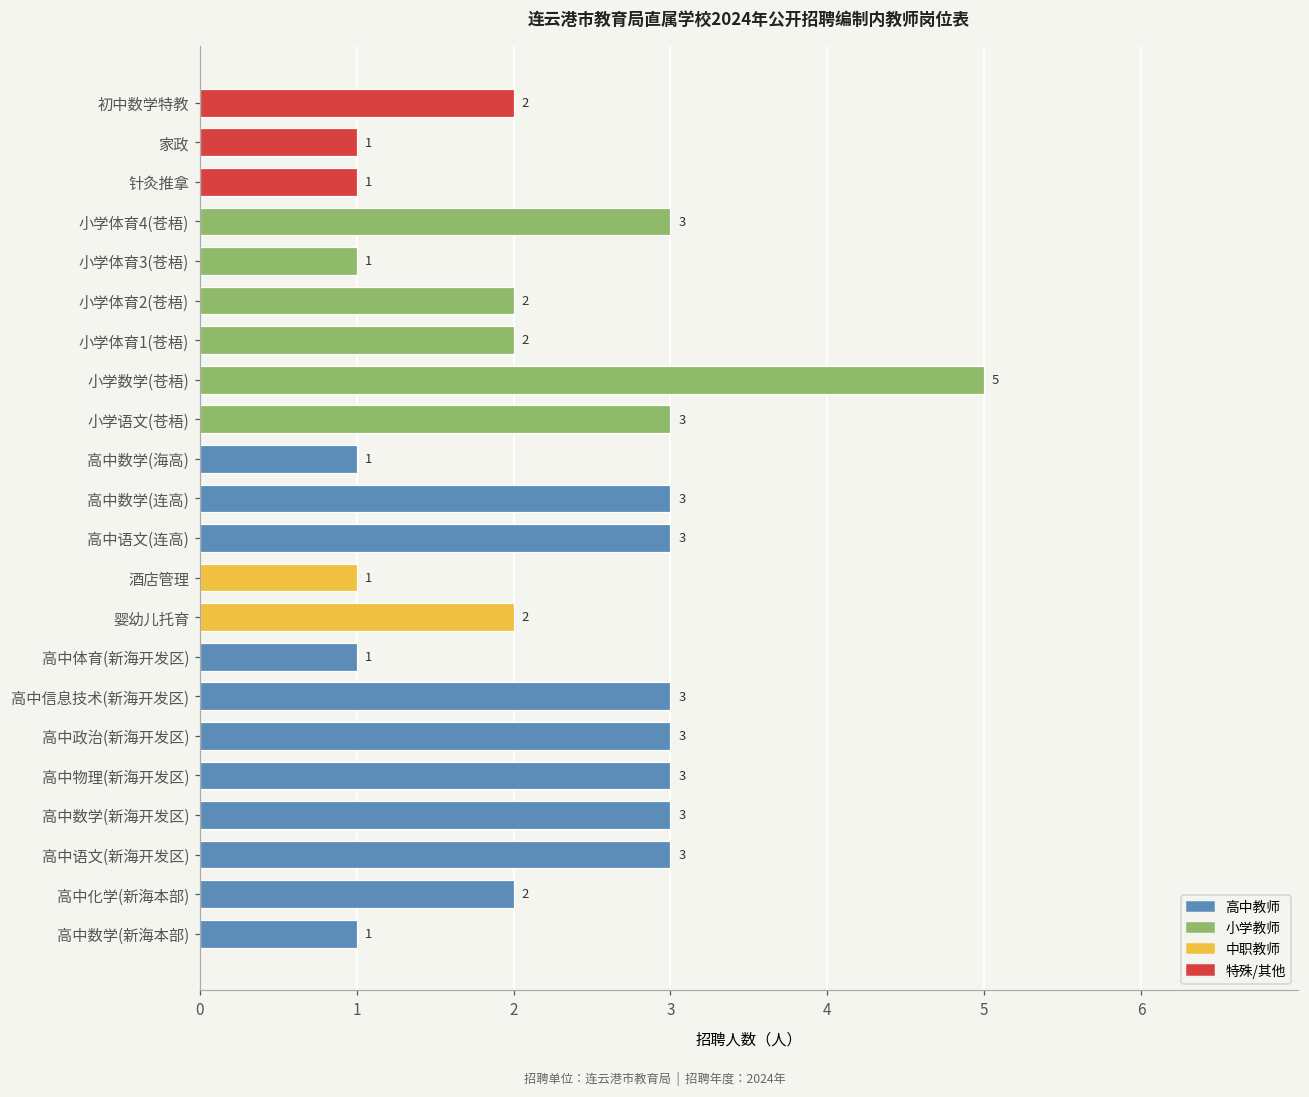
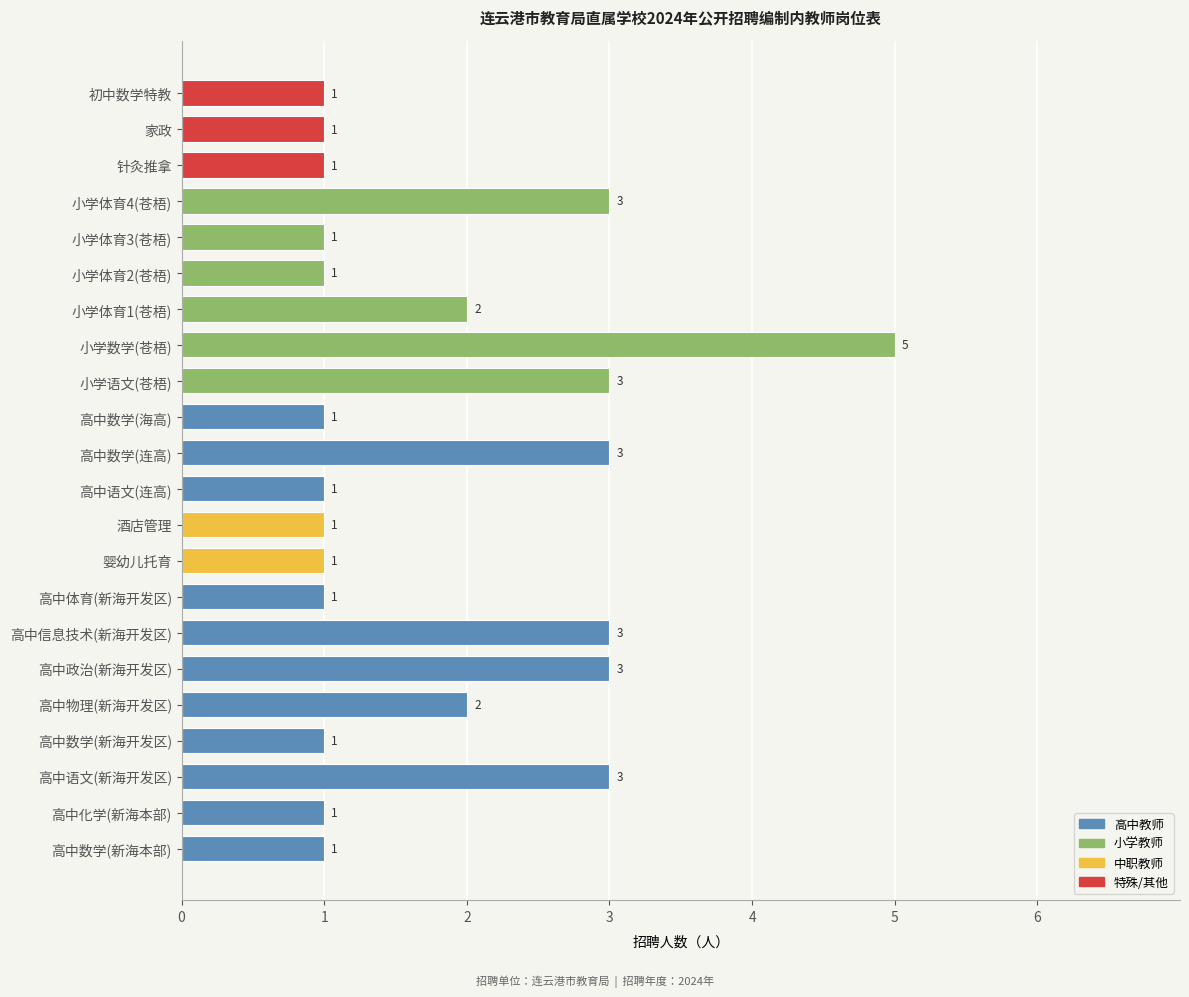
初中数学特教: 2 -> 1
小学体育2(苍梧): 2 -> 1
高中语文(连高): 3 -> 1
婴幼儿托育: 2 -> 1
高中物理(新海开发区): 3 -> 2
高中数学(新海开发区): 3 -> 1
高中化学(新海本部): 2 -> 1
